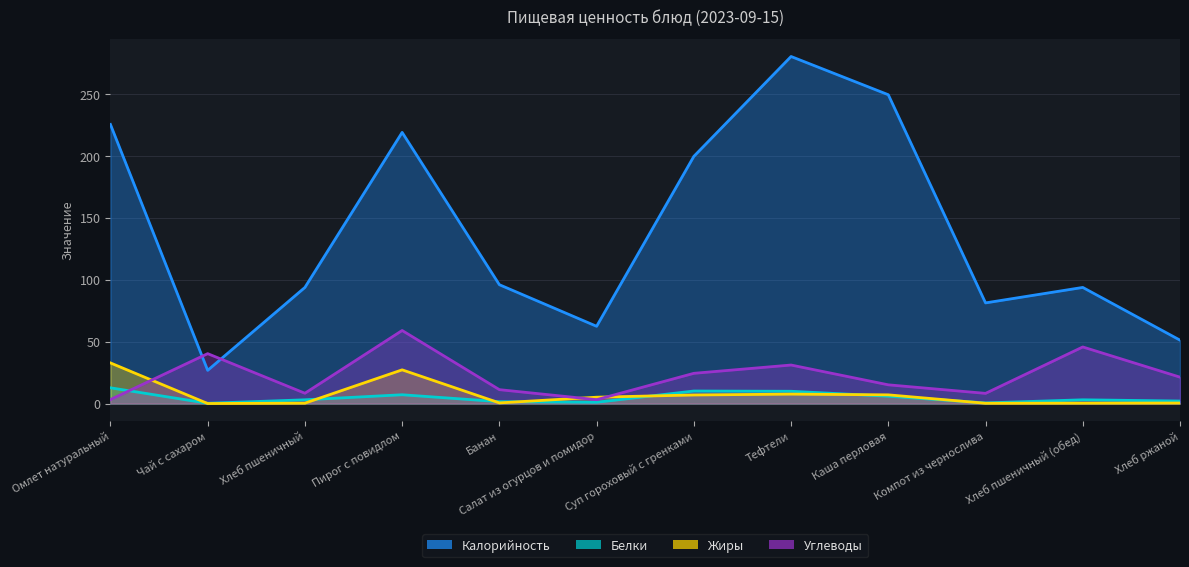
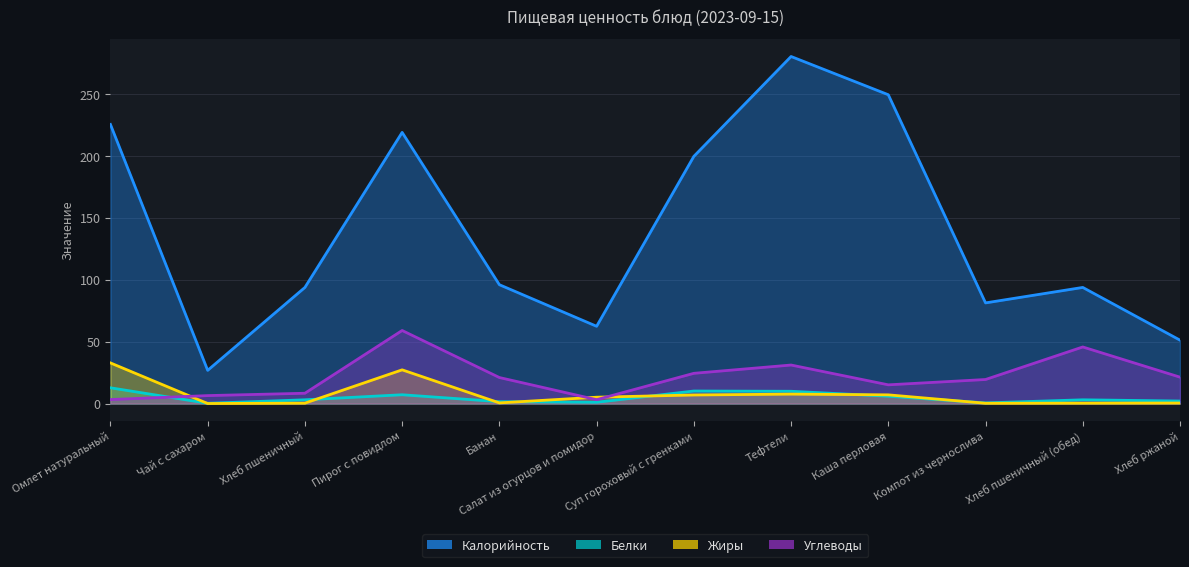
Углеводы, Чай с сахаром: 40 -> 6
Углеводы, Банан: 11 -> 21
Углеводы, Компот из чернослива: 8 -> 19
